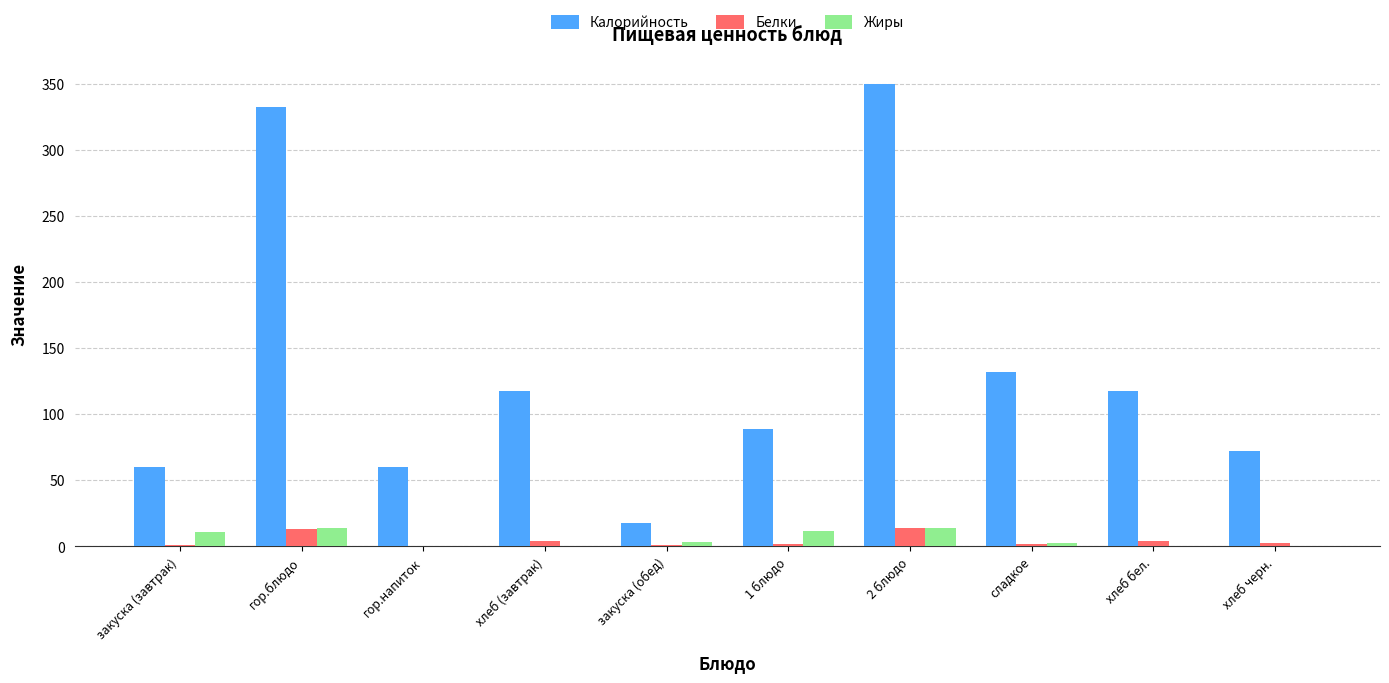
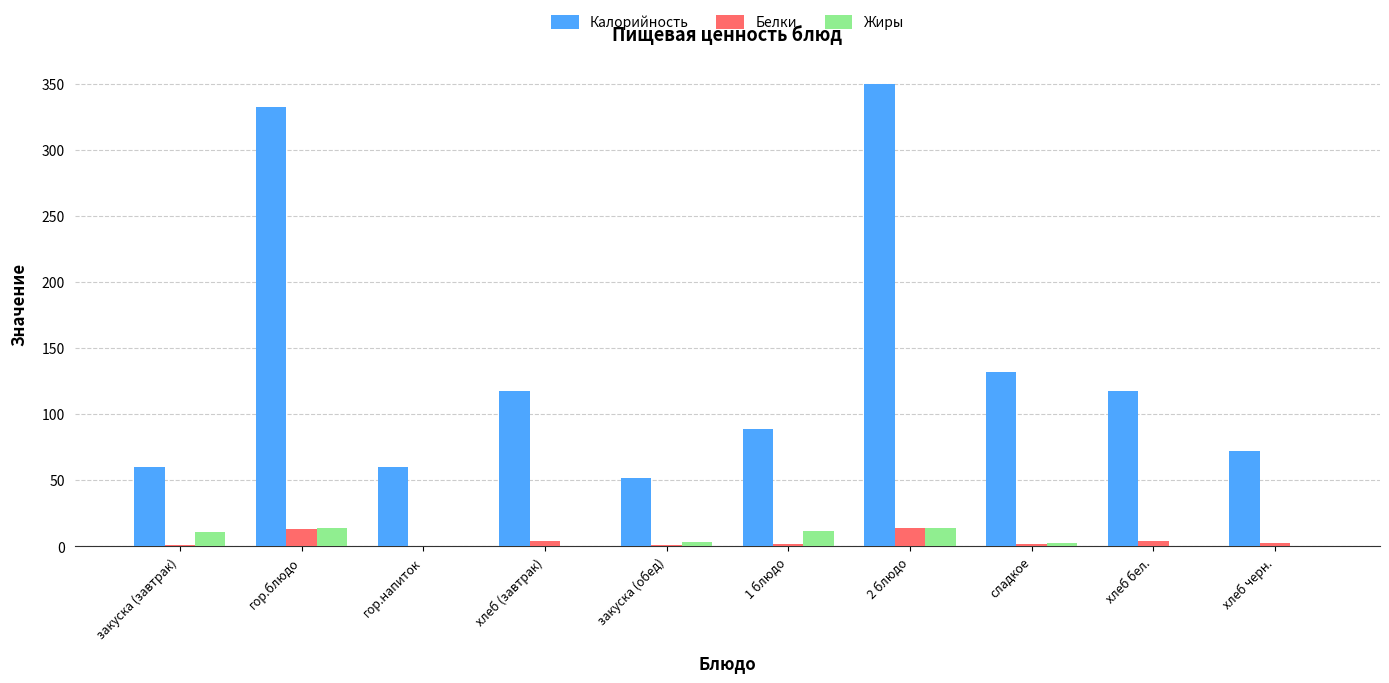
Калорийность, закуска (обед): 18 -> 52
